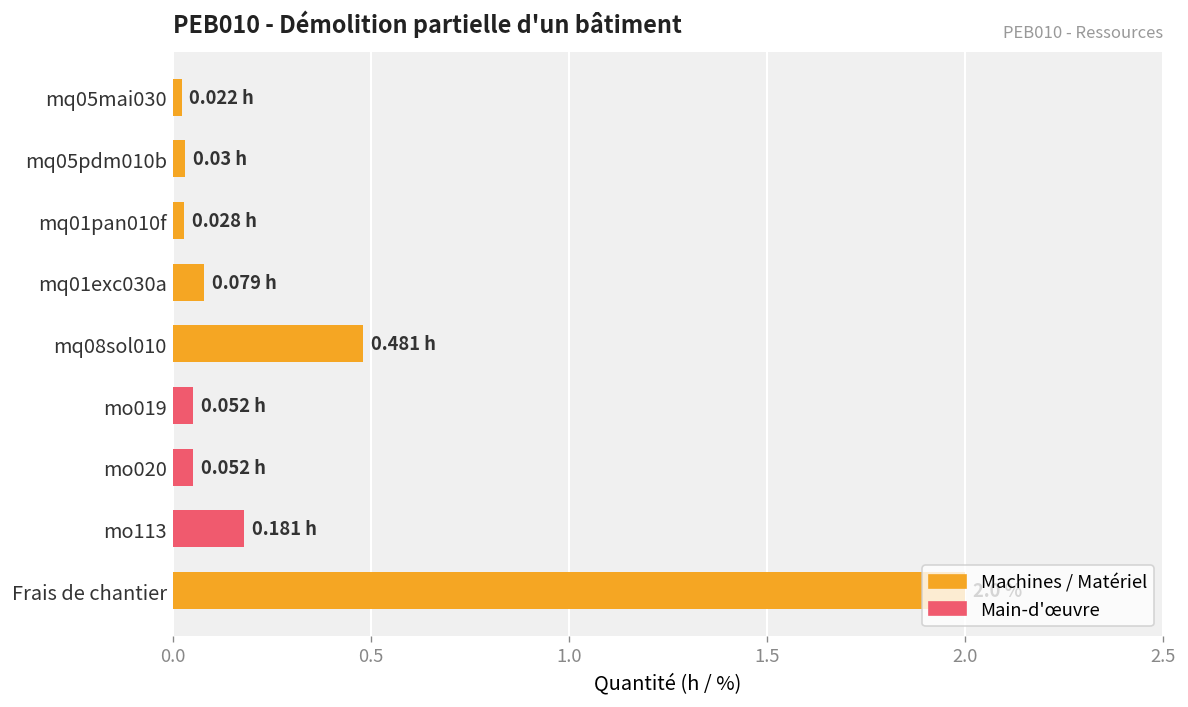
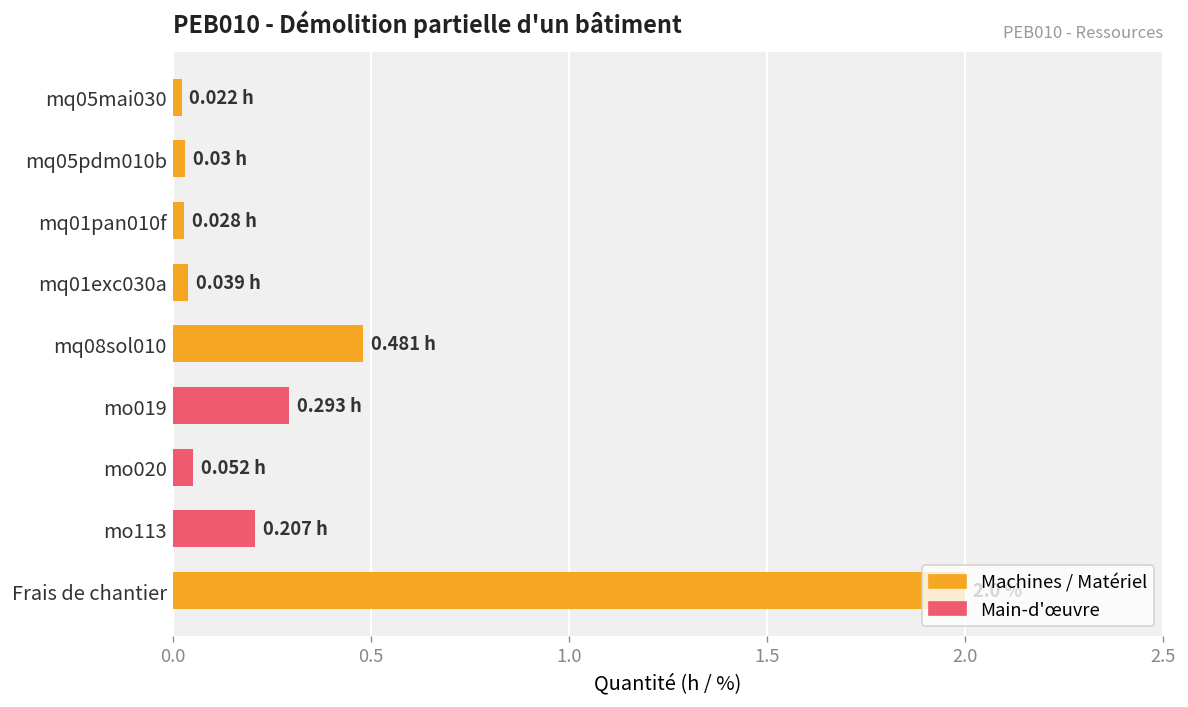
mq01exc030a: 0.079 -> 0.039
mo019: 0.052 -> 0.293
mo113: 0.181 -> 0.207
